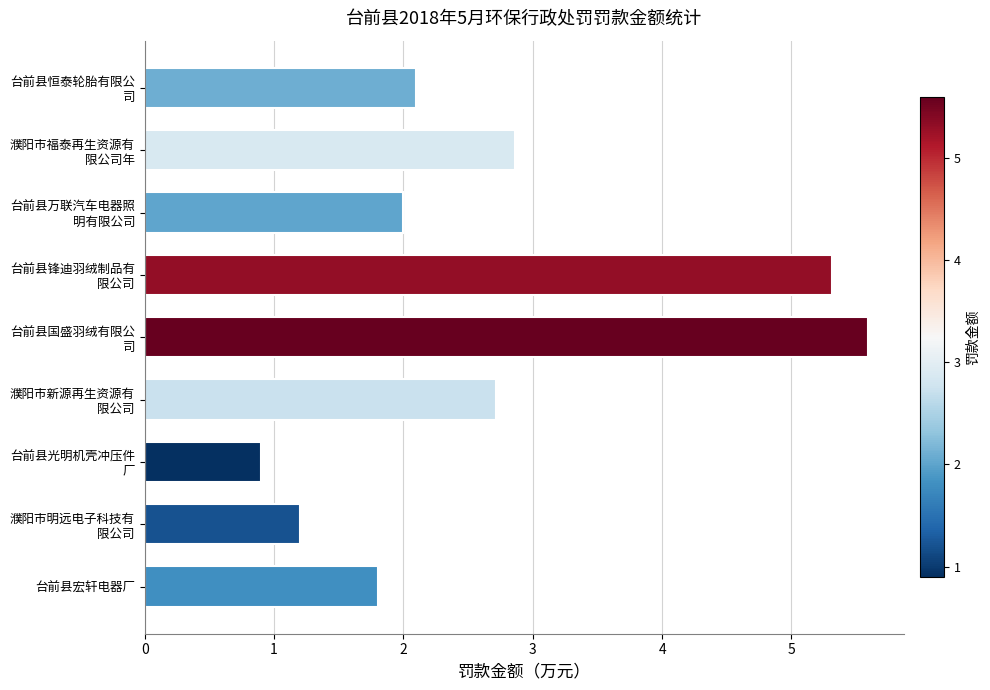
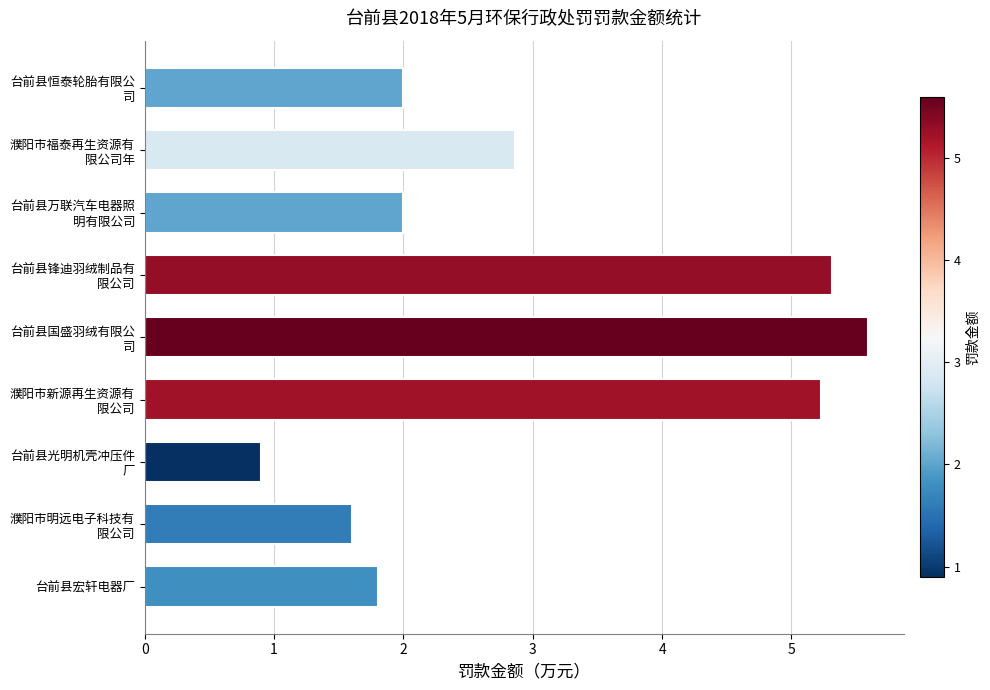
台前县恒泰轮胎有限公 司: 2.1 -> 2.0
濮阳市新源再生资源有 限公司: 2.72 -> 5.23
濮阳市明远电子科技有 限公司: 1.2 -> 1.6
